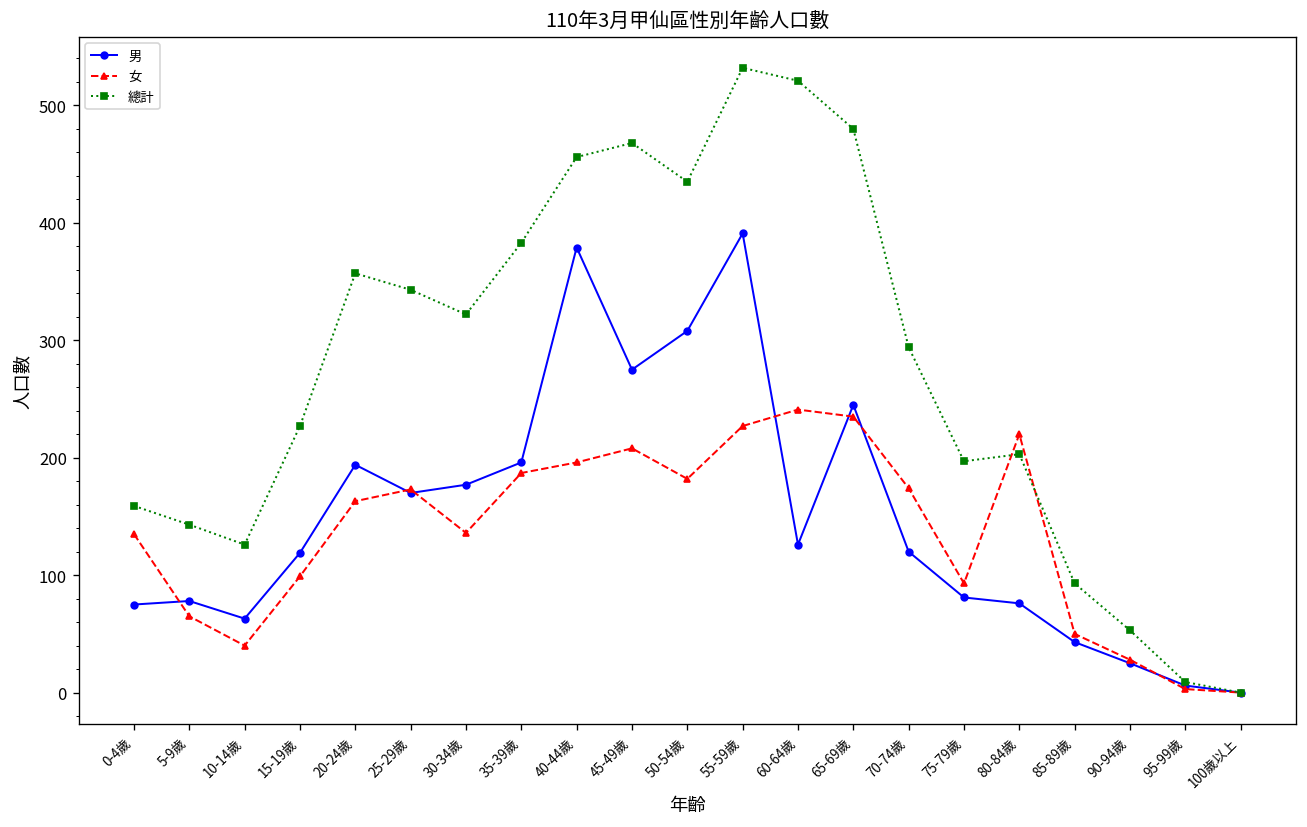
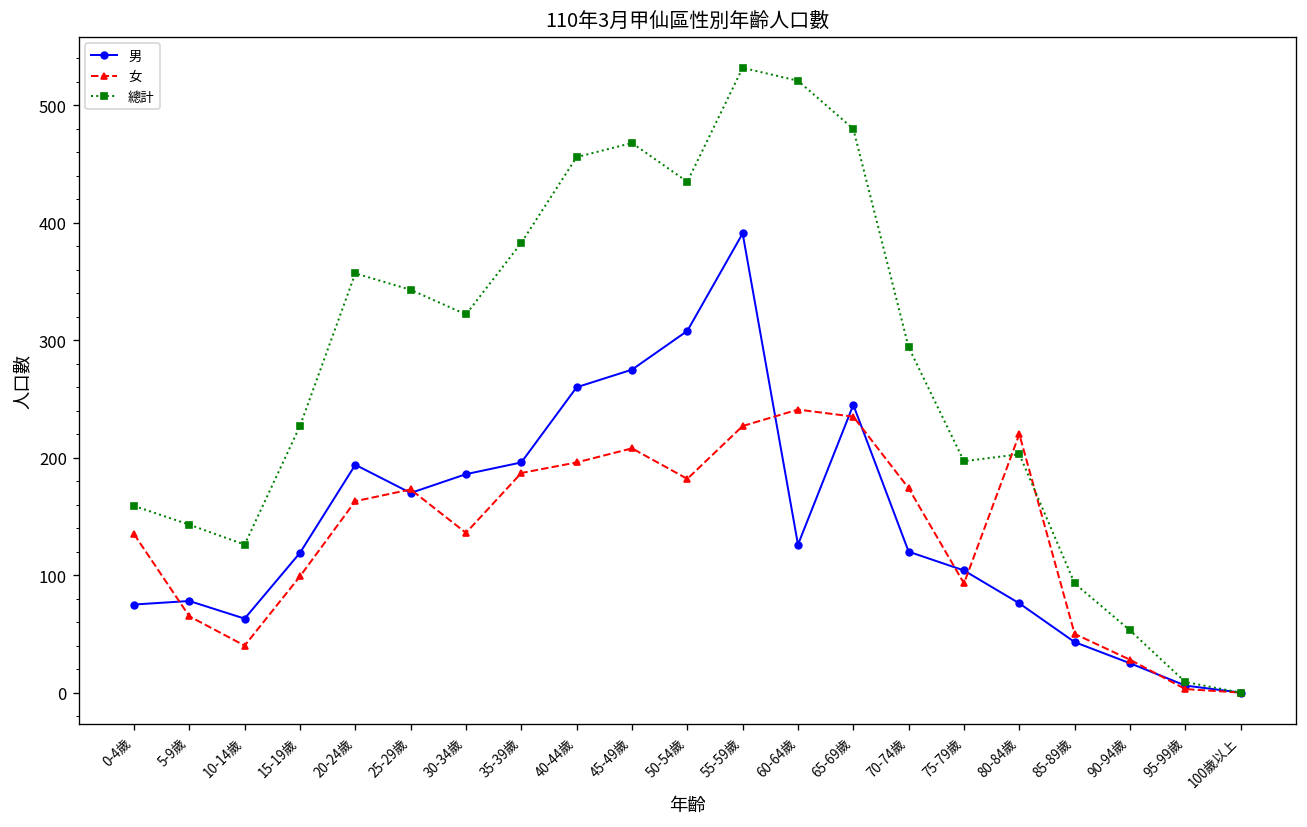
男, 30-34歲: 180 -> 190
男, 40-44歲: 380 -> 260
男, 75-79歲: 80 -> 100
